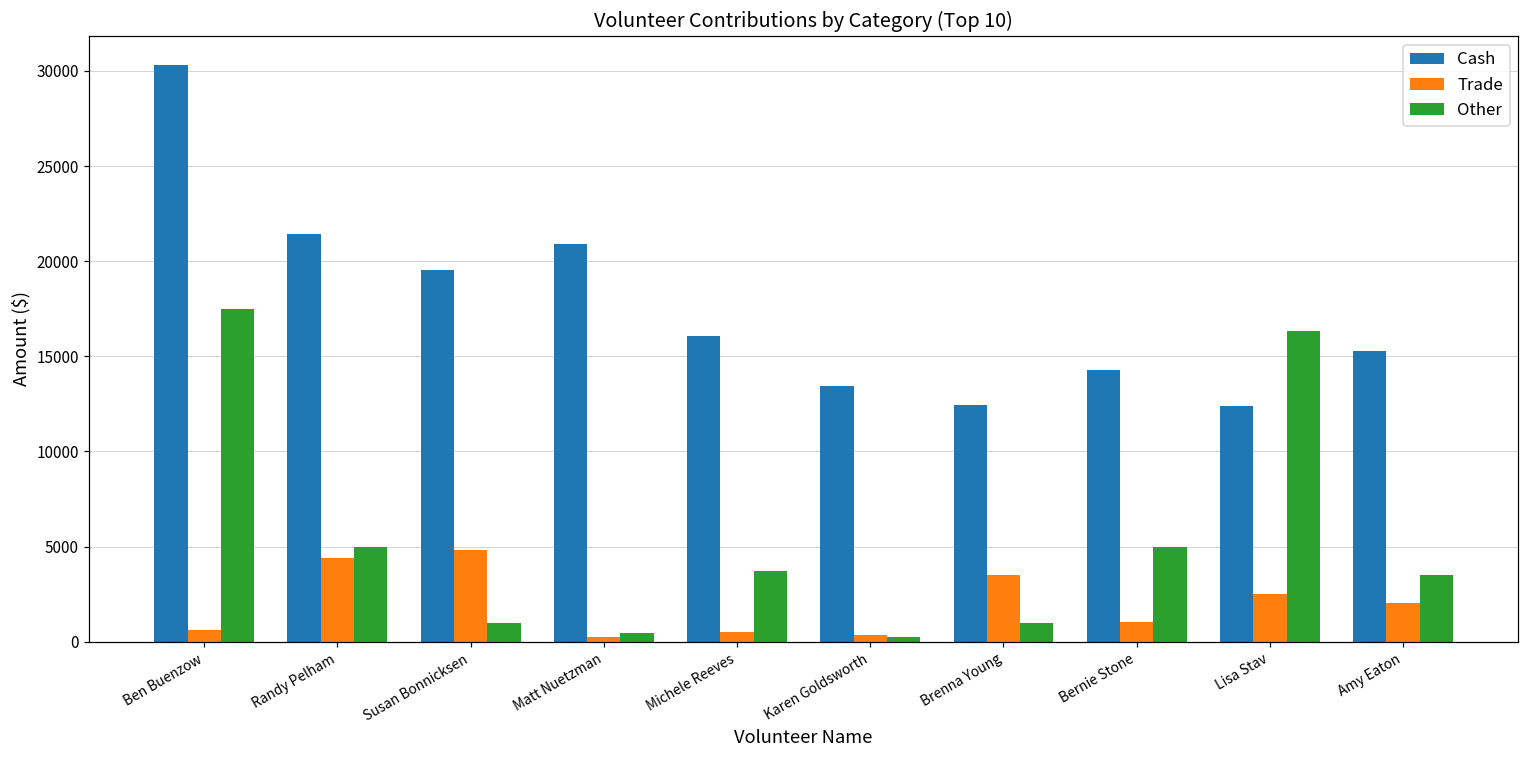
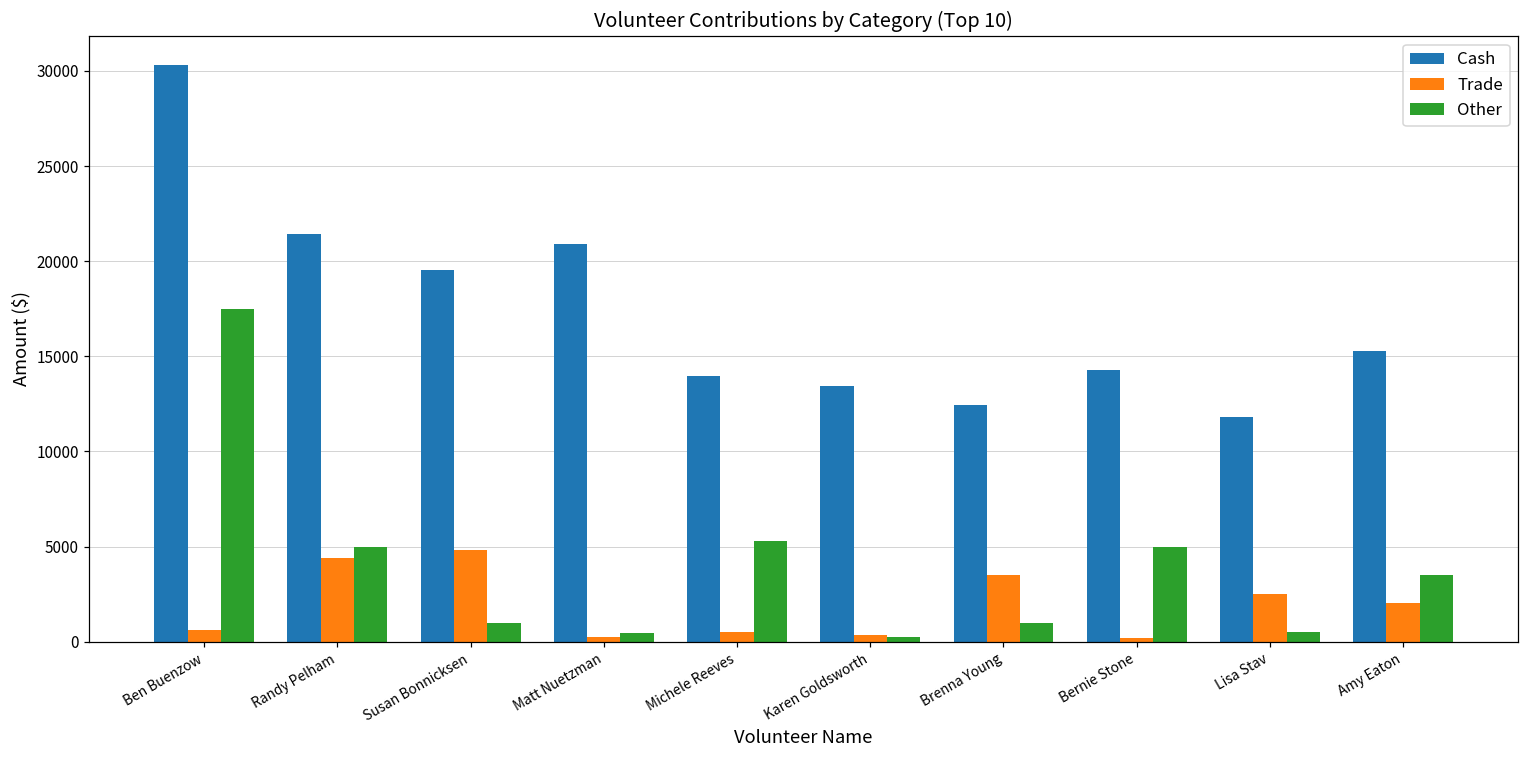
Cash, Michele Reeves: 16100 -> 14000
Other, Michele Reeves: 3700 -> 5300
Trade, Bernie Stone: 1000 -> 200
Cash, Lisa Stav: 12400 -> 11800
Other, Lisa Stav: 16300 -> 500
